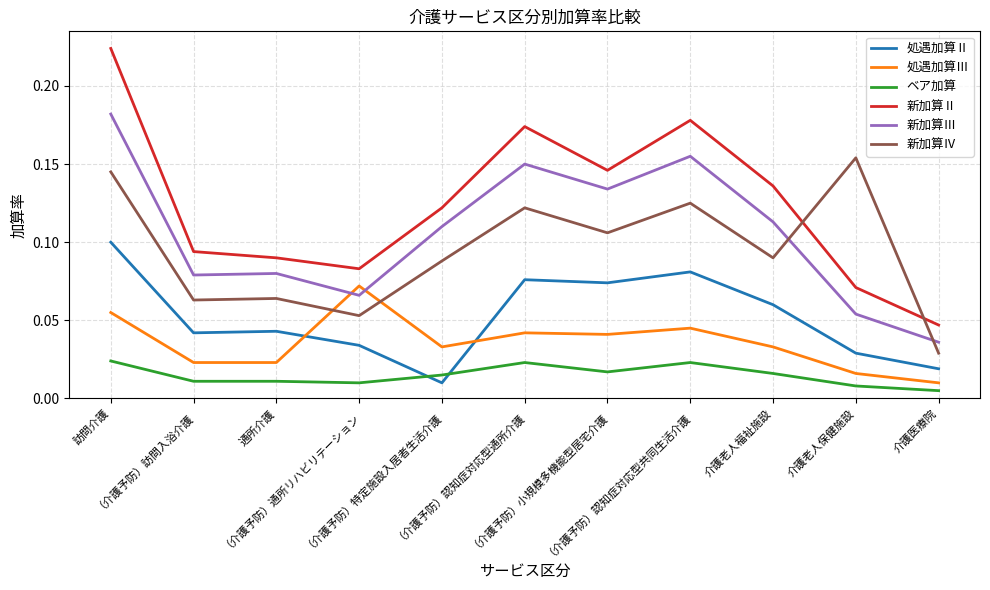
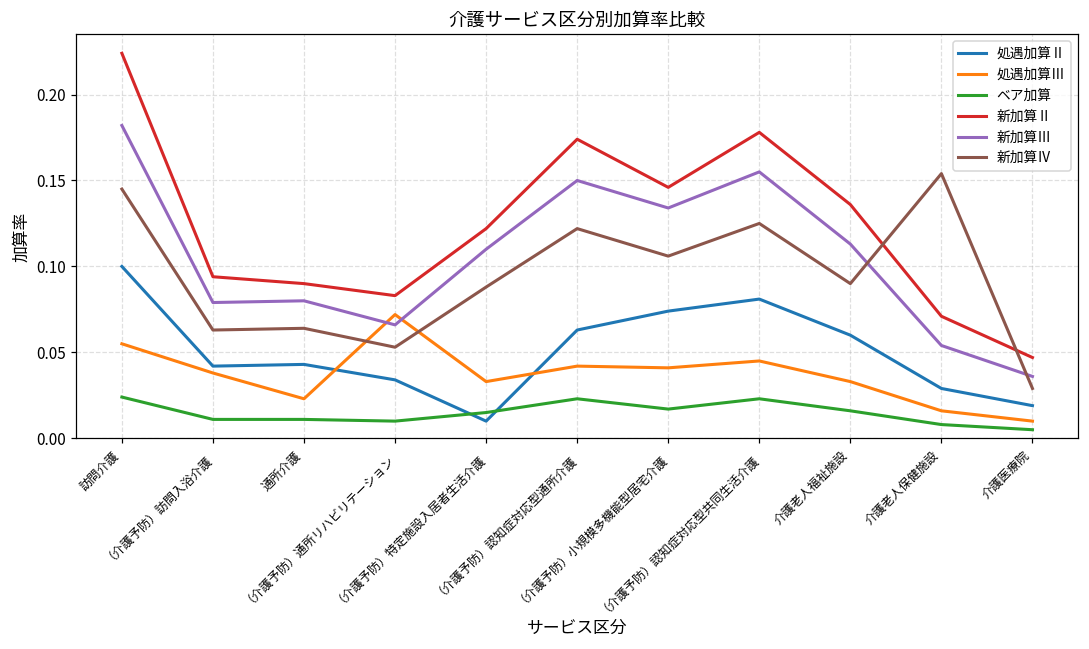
処遇加算Ⅲ, （介護予防）訪問入浴介護: 0.023 -> 0.038
処遇加算Ⅱ, （介護予防）認知症対応型通所介護: 0.076 -> 0.063
